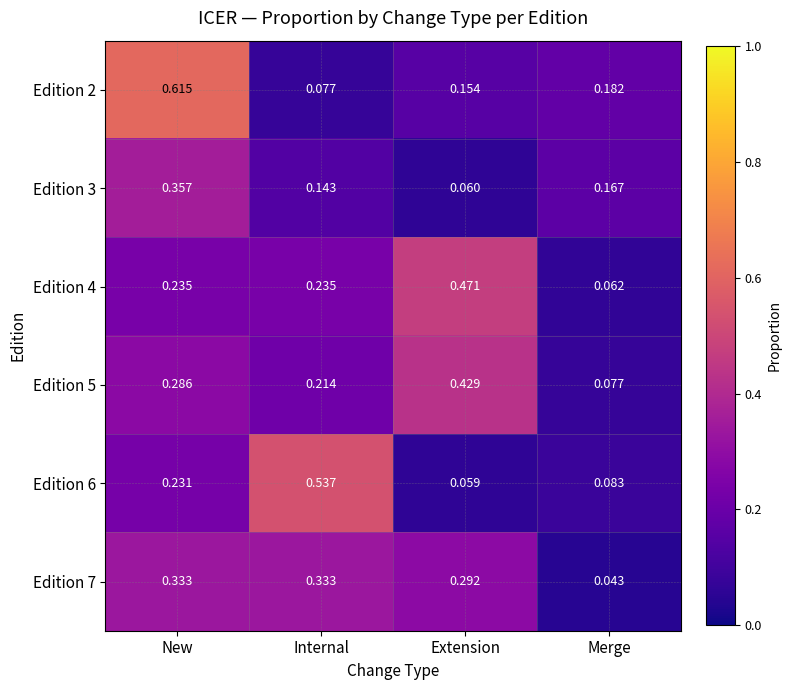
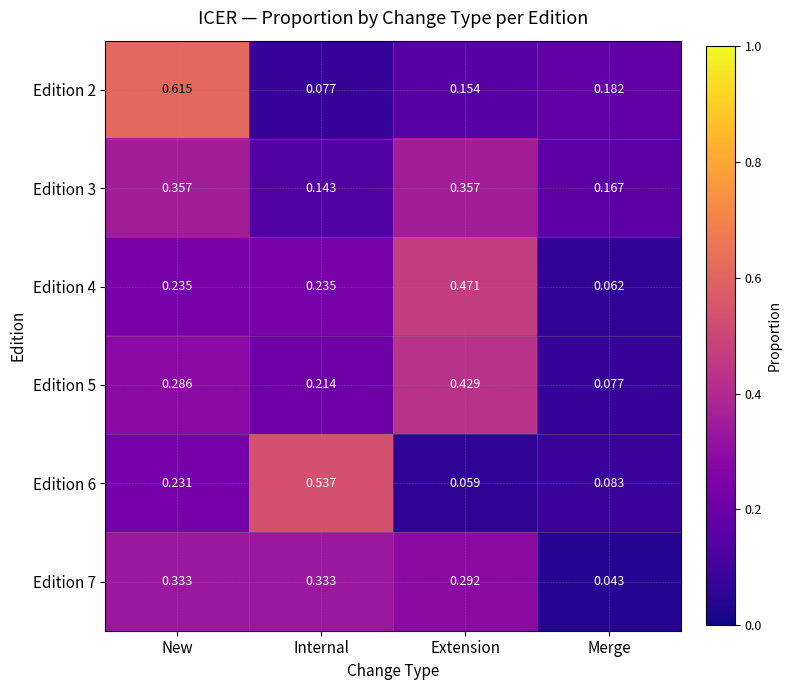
Edition 3, Extension: 0.060 -> 0.357
